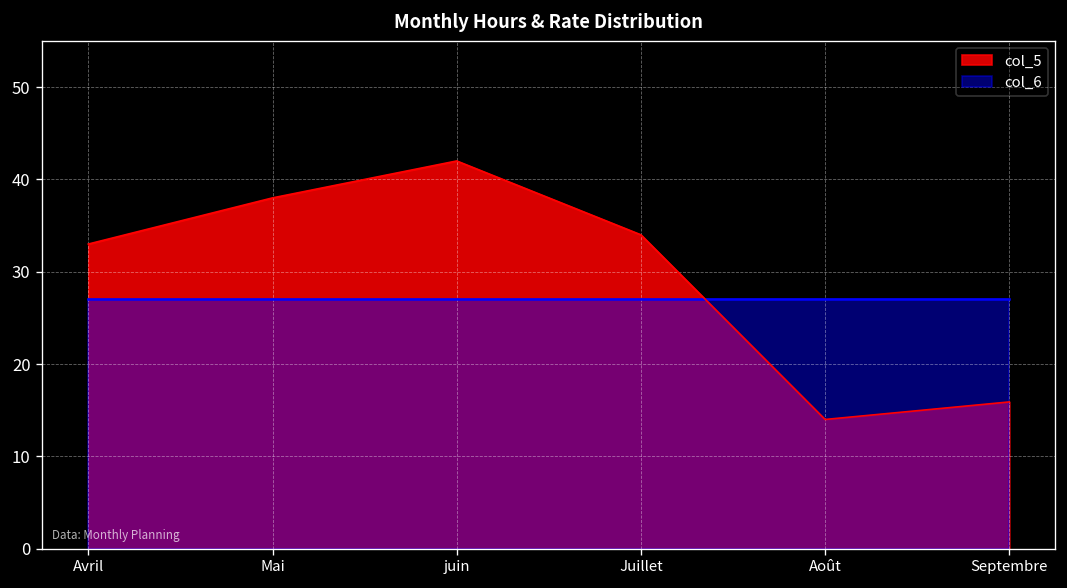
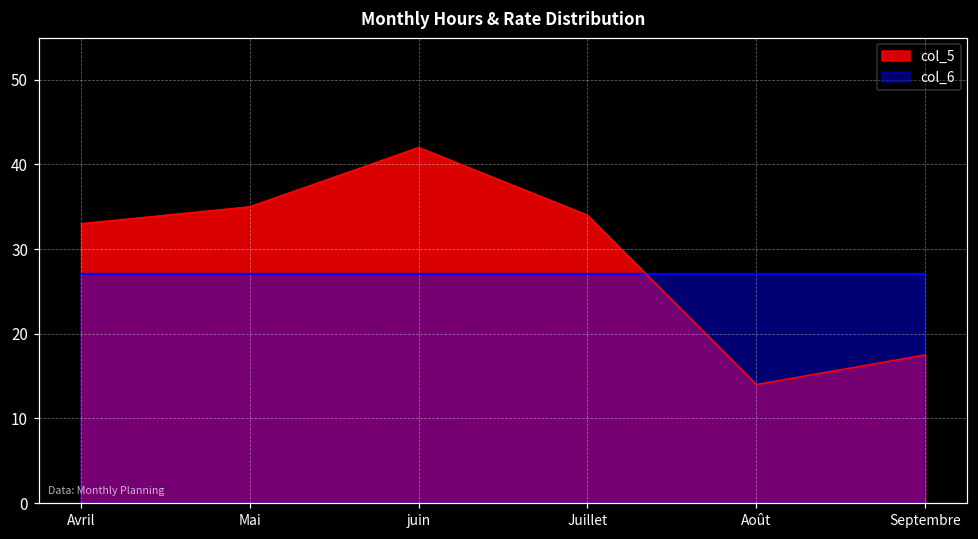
col_5, Mai: 38 -> 35
col_5, Septembre: 16 -> 18
